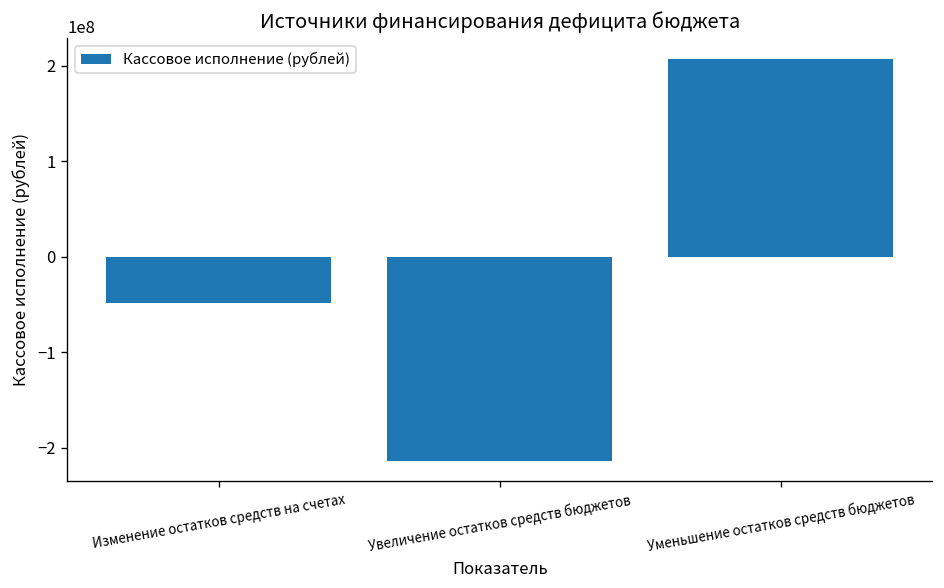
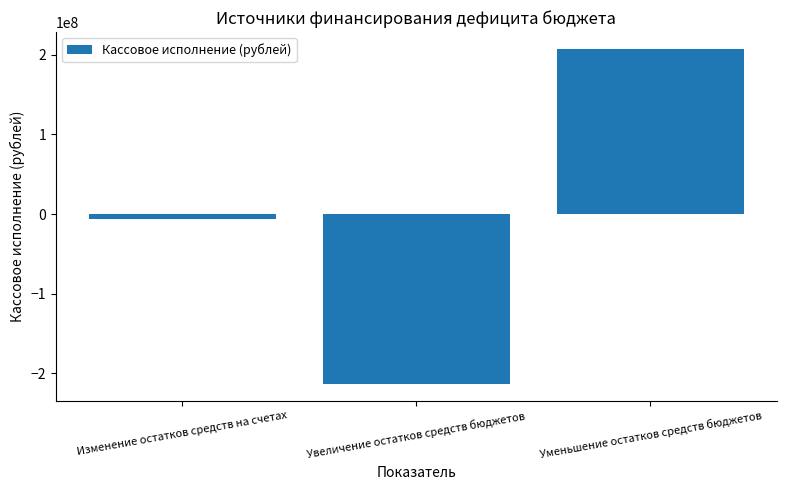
Изменение остатков средств на счетах: -50000000 -> -10000000
